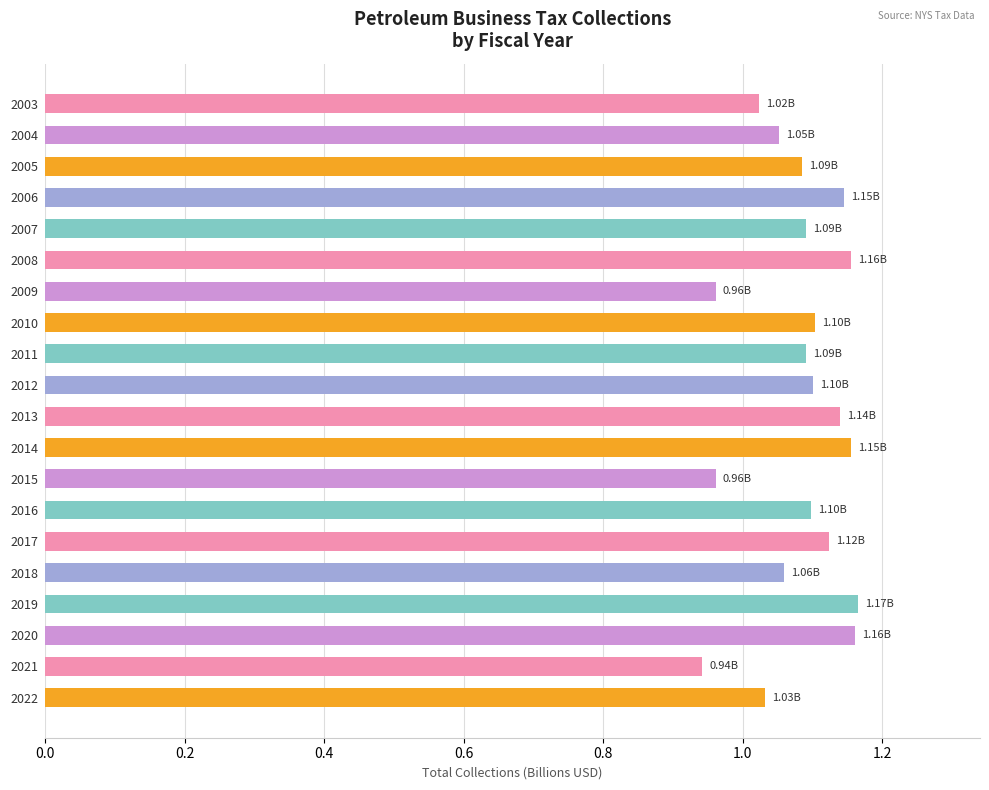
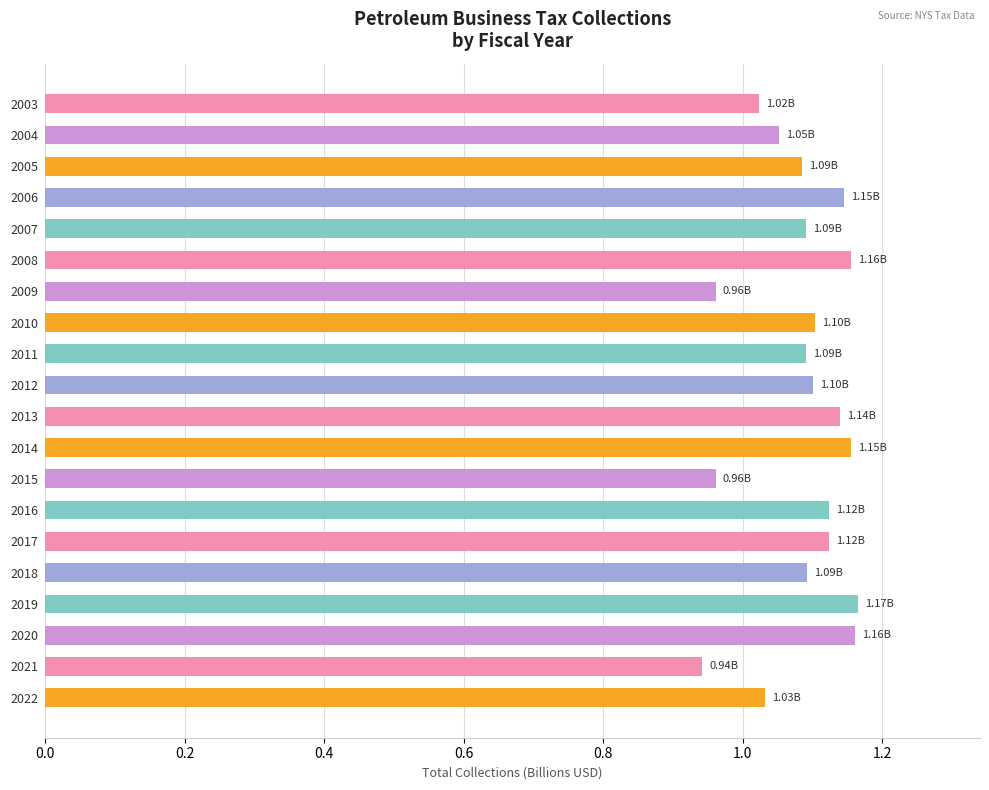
2016: 1.10B -> 1.12B
2018: 1.06B -> 1.09B
